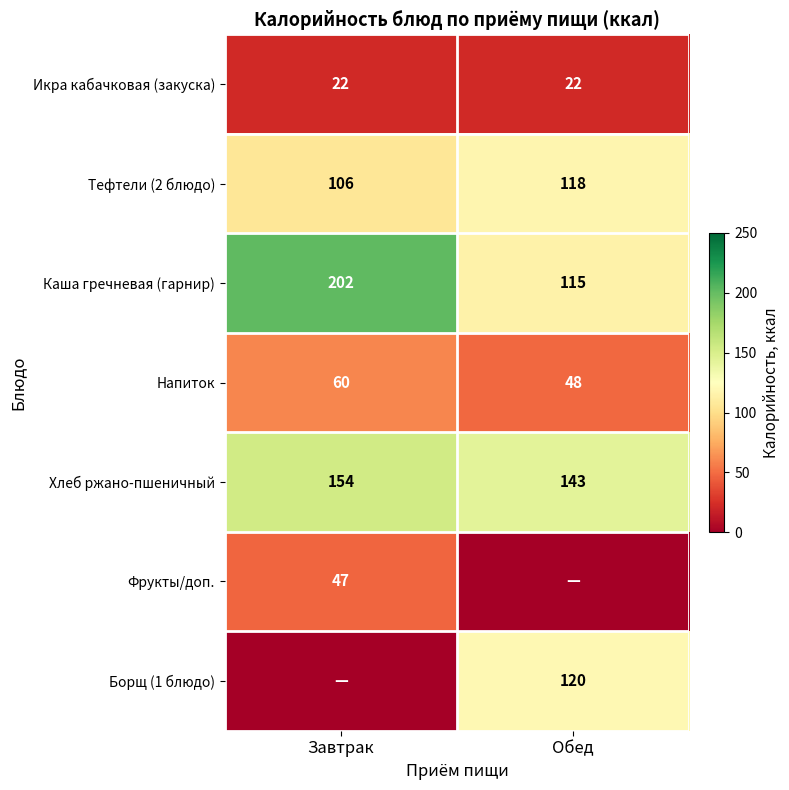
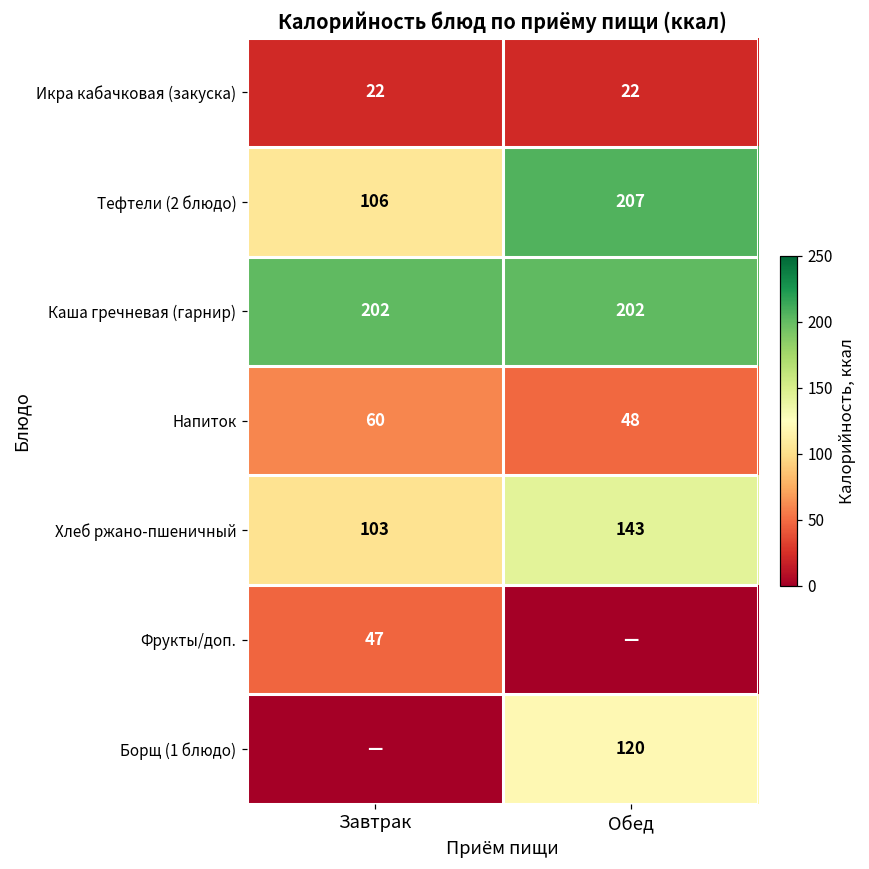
Тефтели (2 блюдо), Обед: 118 -> 207
Каша гречневая (гарнир), Обед: 115 -> 202
Хлеб ржано-пшеничный, Завтрак: 154 -> 103
